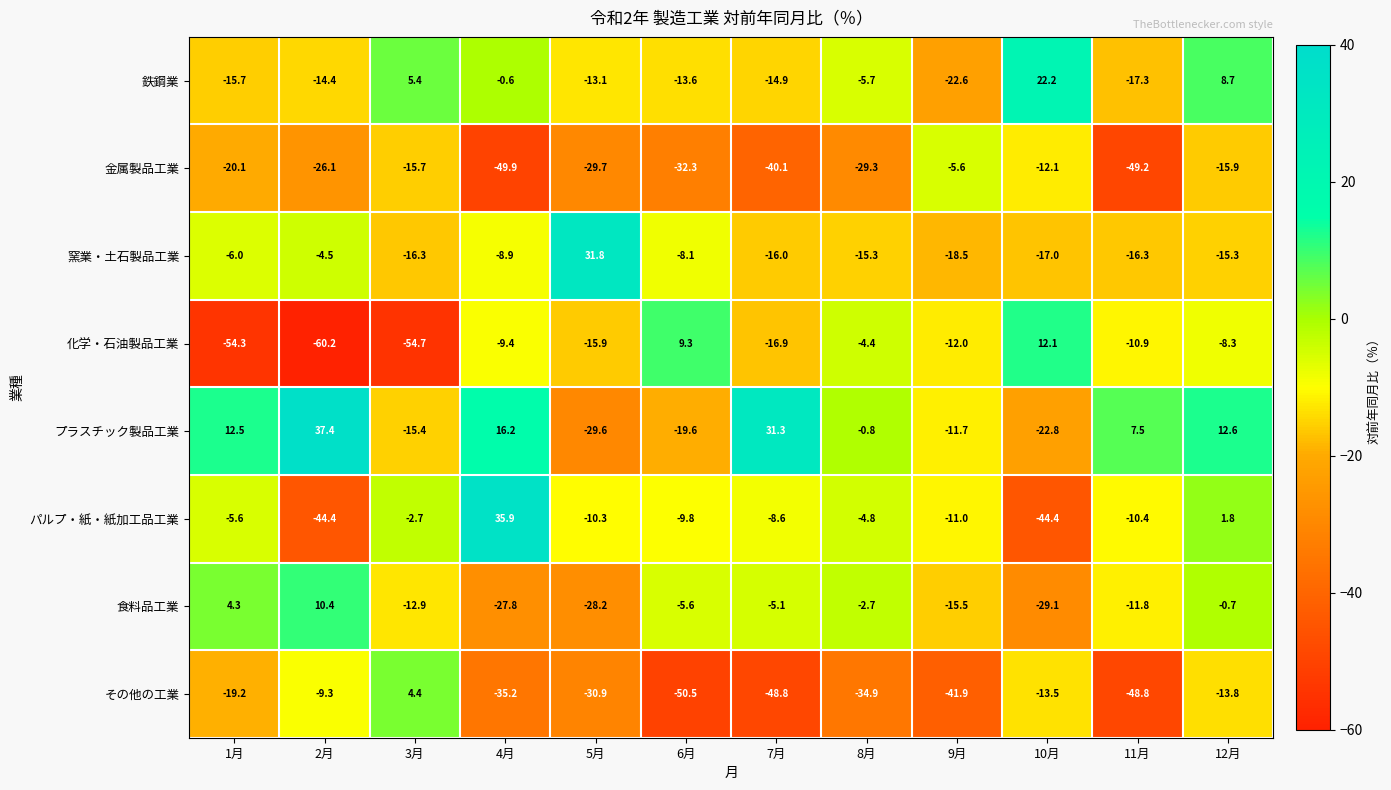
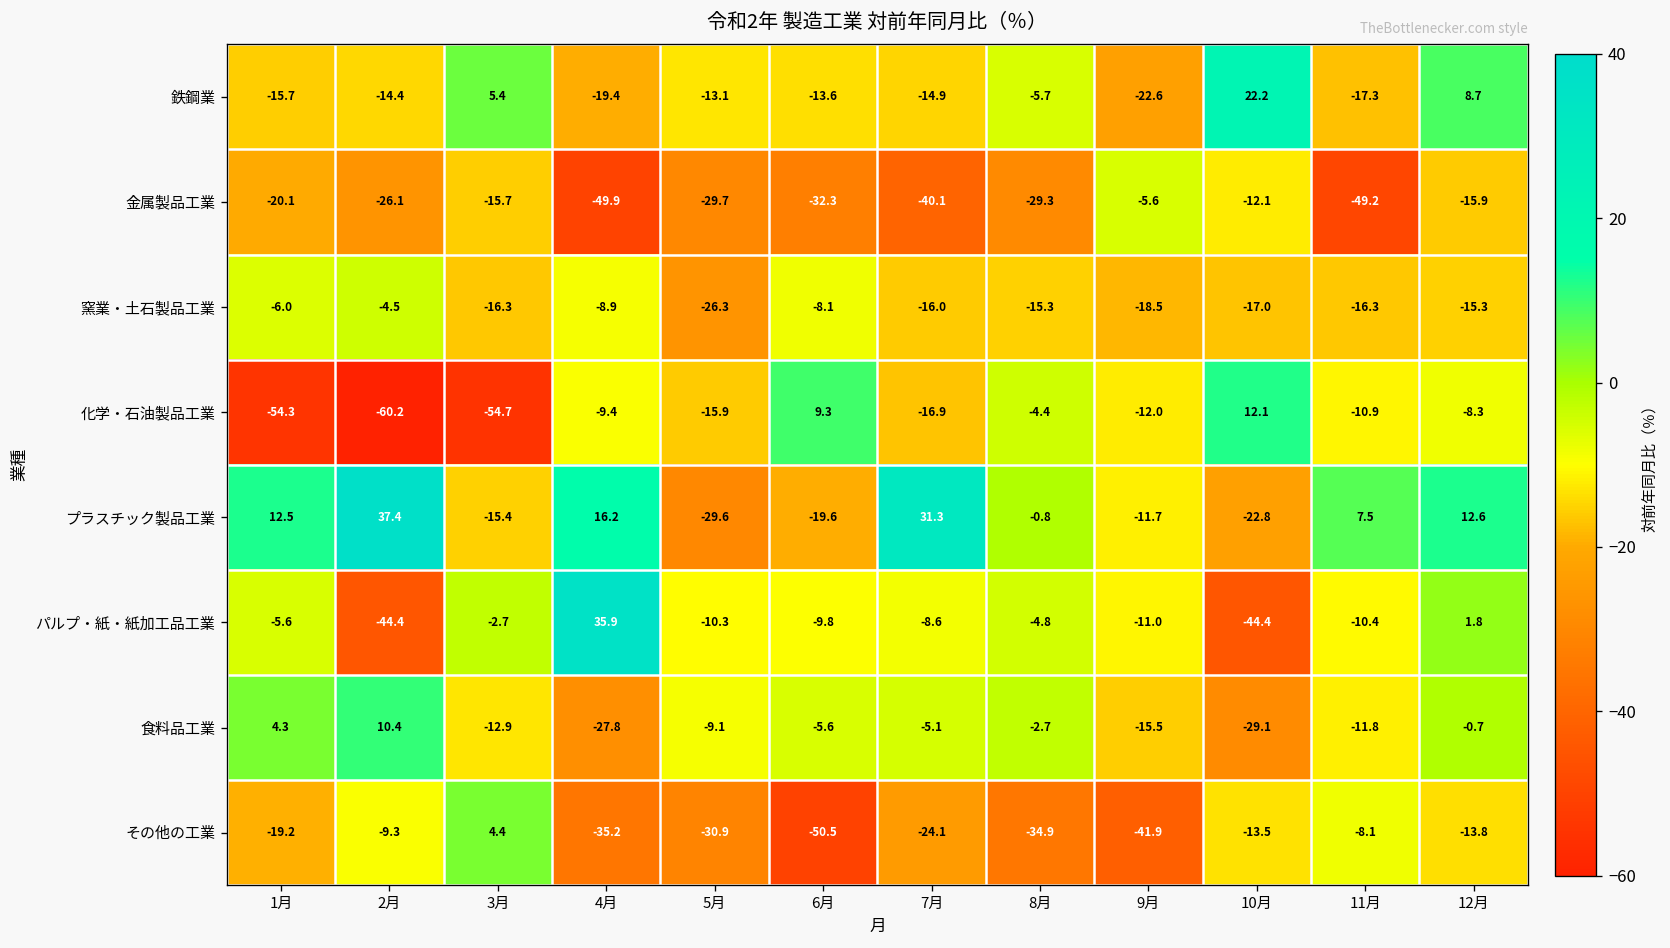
鉄鋼業, 4月: -0.6 -> -19.4
窯業・土石製品工業, 5月: 31.8 -> -26.3
食料品工業, 5月: -28.2 -> -9.1
その他の工業, 7月: -48.8 -> -24.1
その他の工業, 11月: -48.8 -> -8.1
